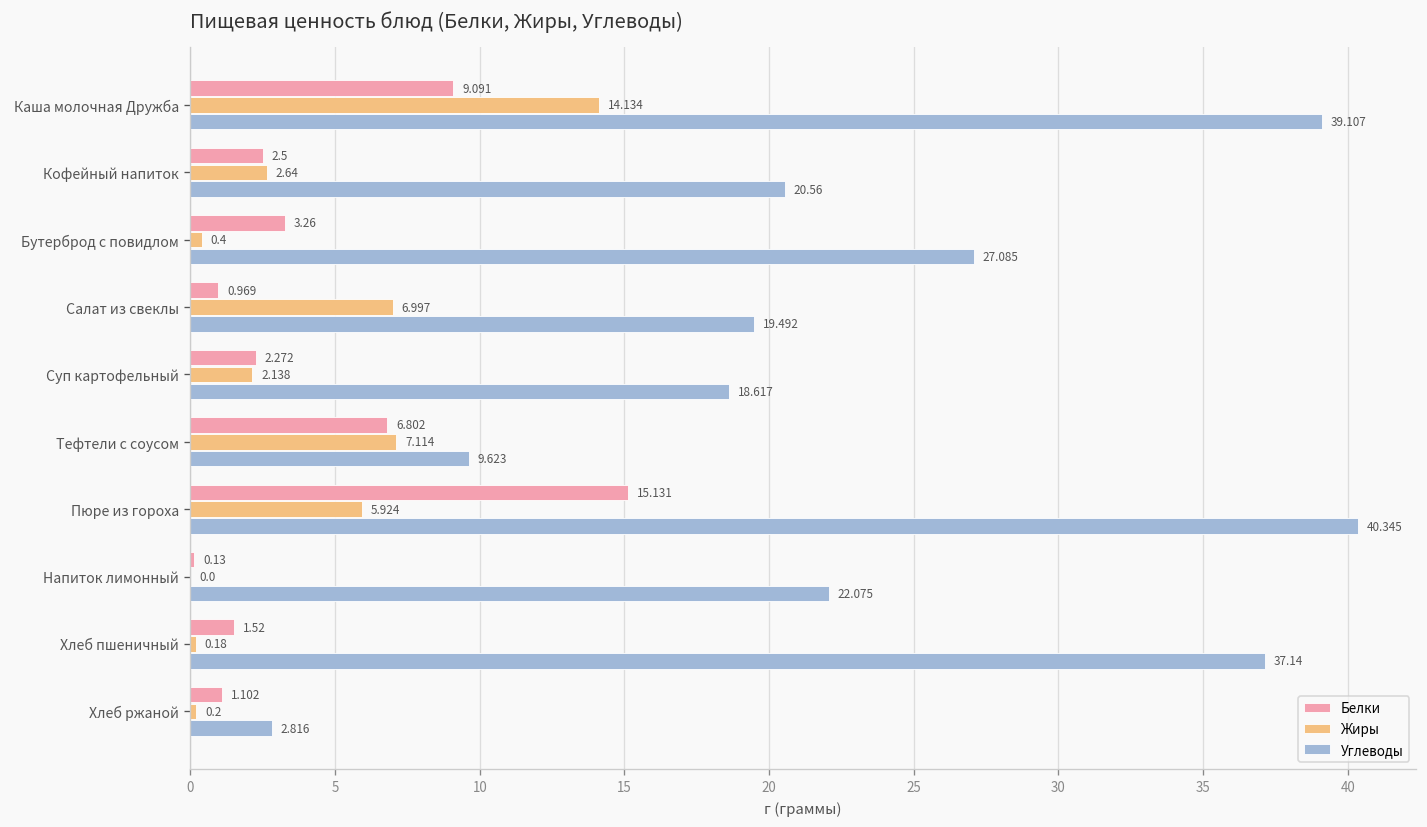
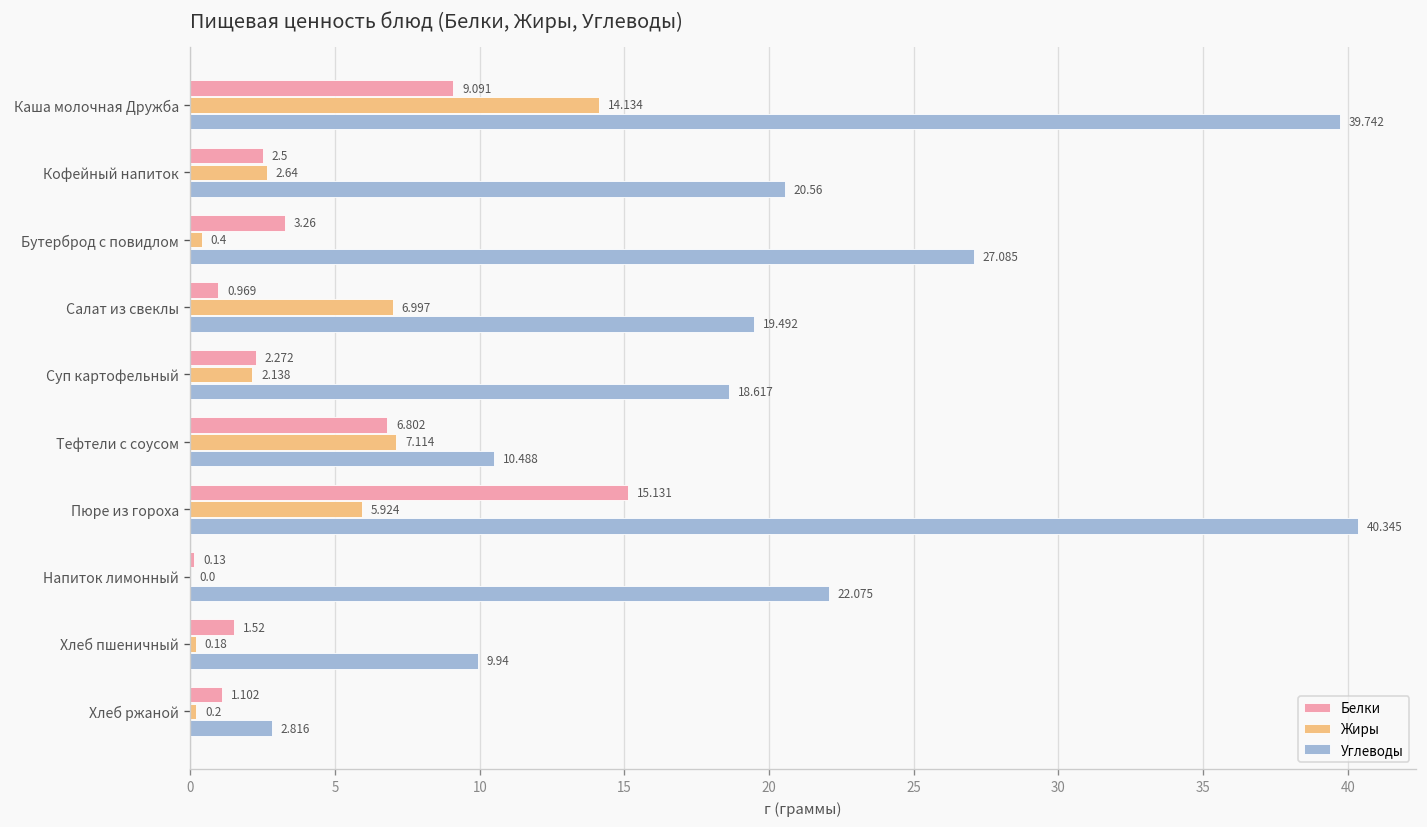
Углеводы, Каша молочная Дружба: 39.107 -> 39.742
Углеводы, Тефтели с соусом: 9.623 -> 10.488
Углеводы, Хлеб пшеничный: 37.14 -> 9.94
